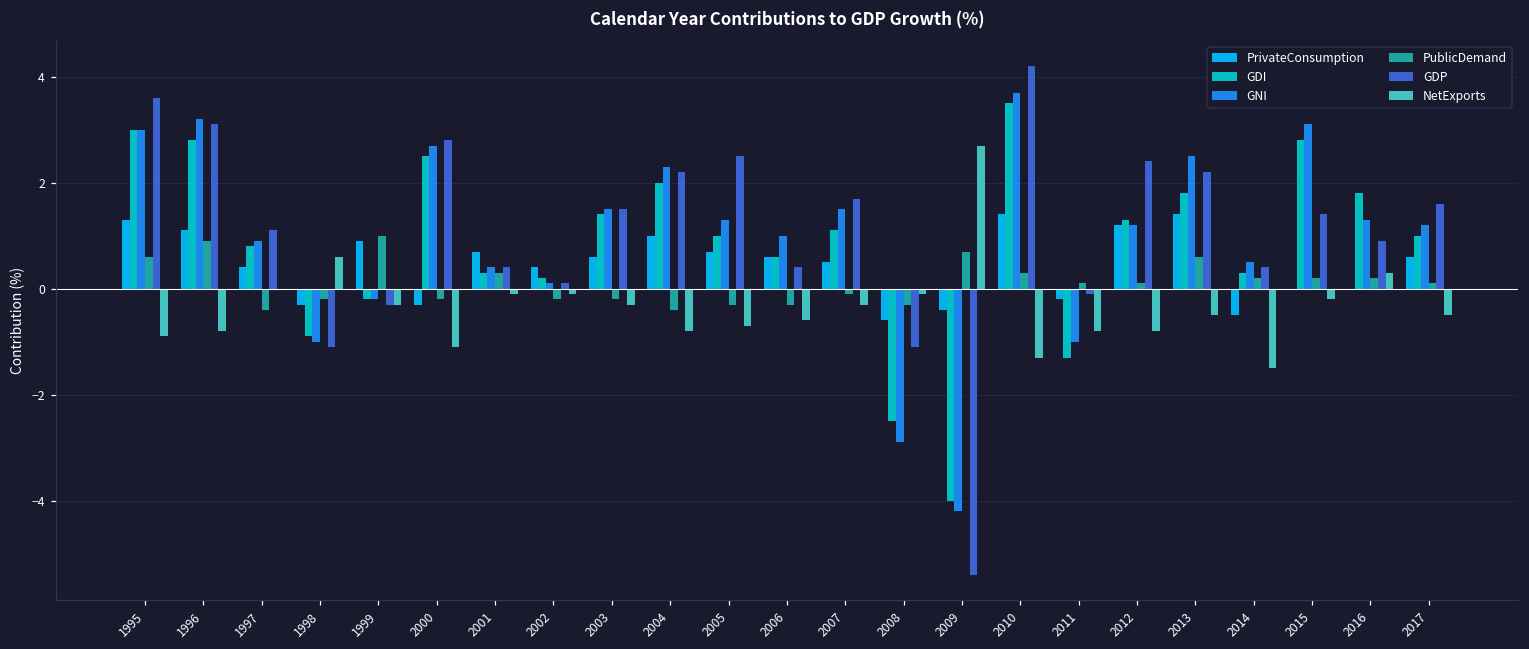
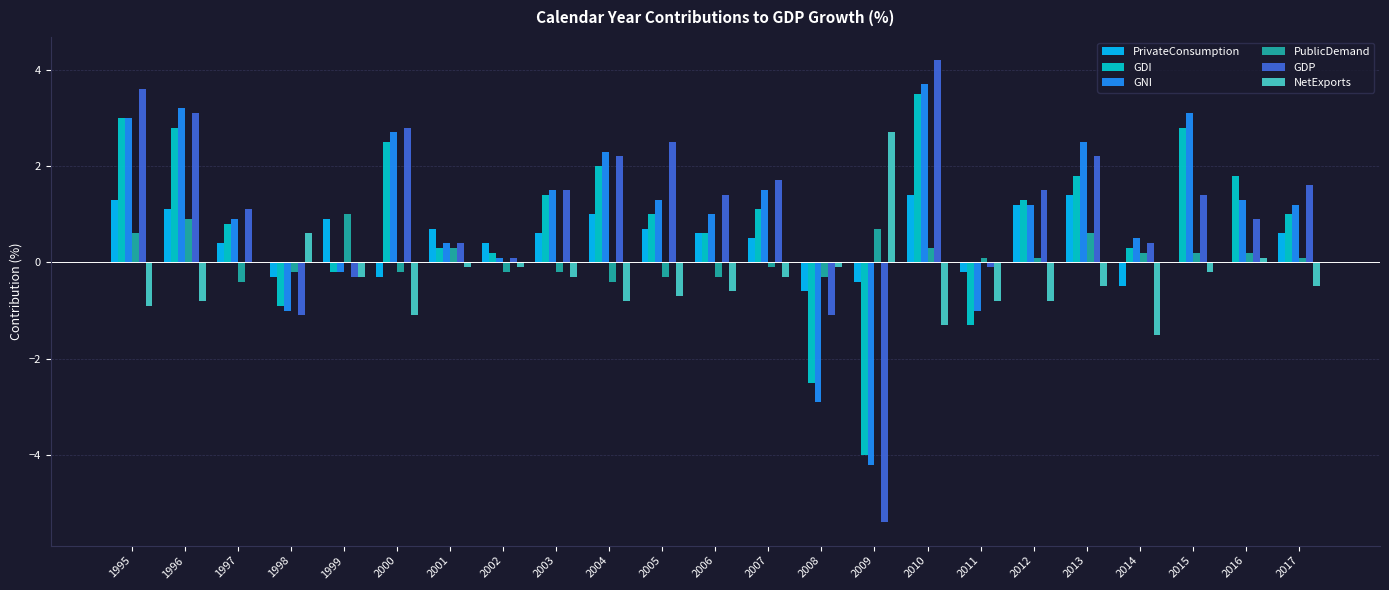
GDP, 2006: 0.4 -> 1.4
GDP, 2012: 2.4 -> 1.5
NetExports, 2016: 0.3 -> 0.1
